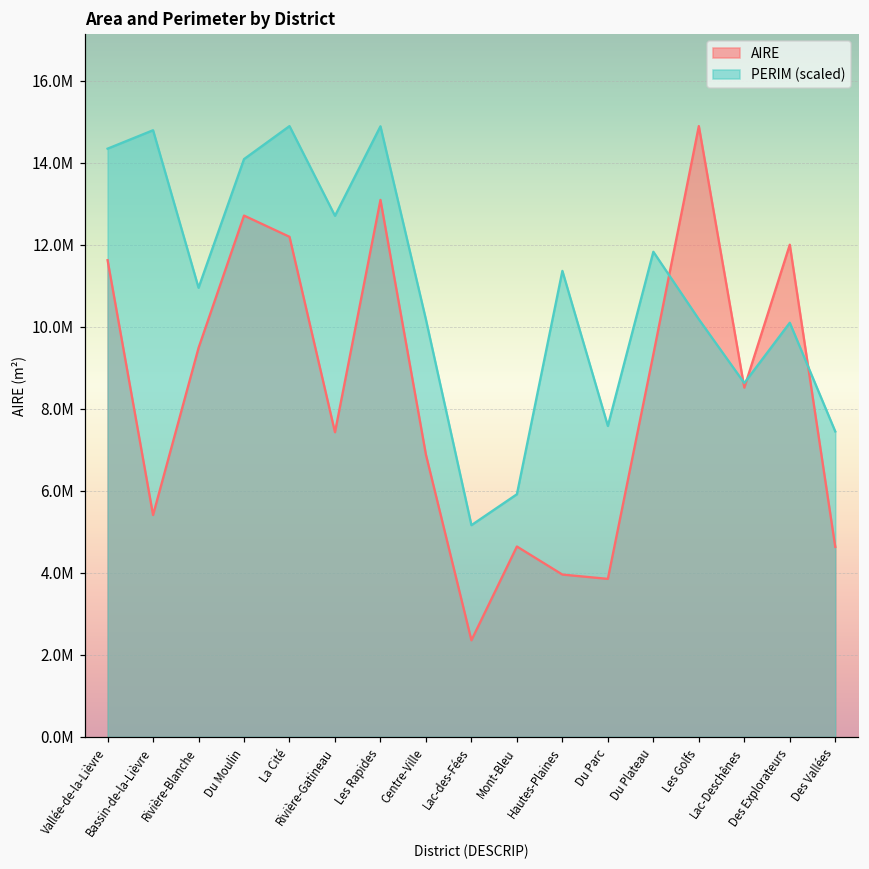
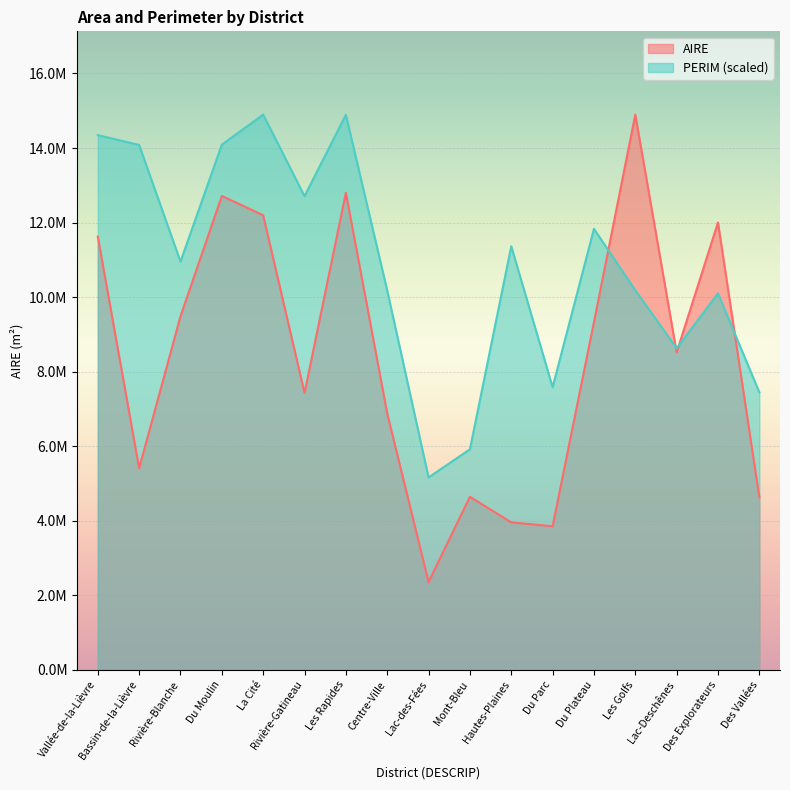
PERIM (scaled), Bassin-de-la-Lièvre: 14800000 -> 14100000
AIRE, Les Rapides: 13100000 -> 12800000
